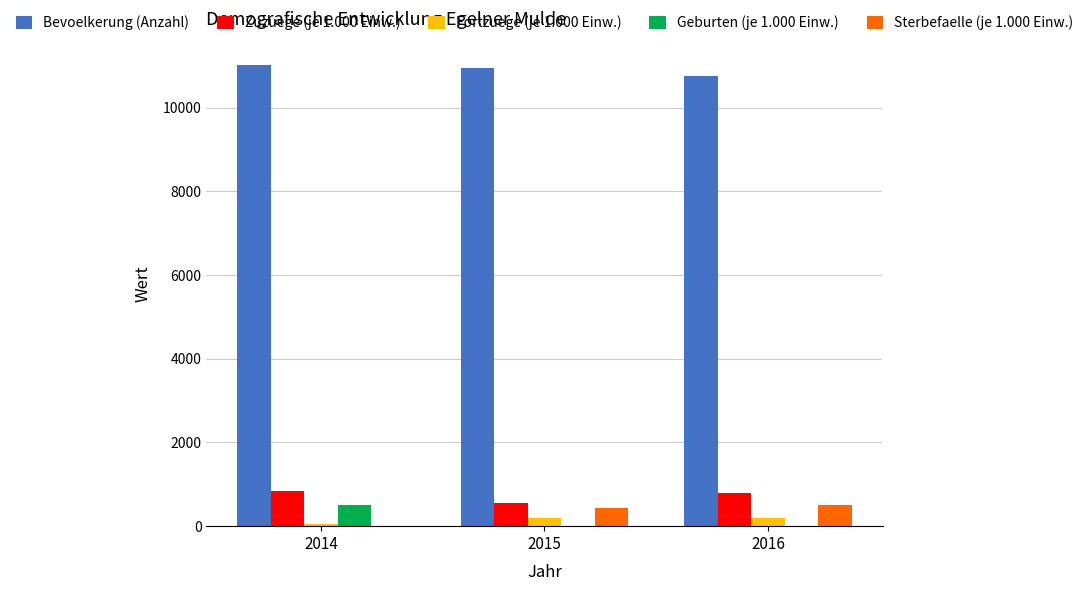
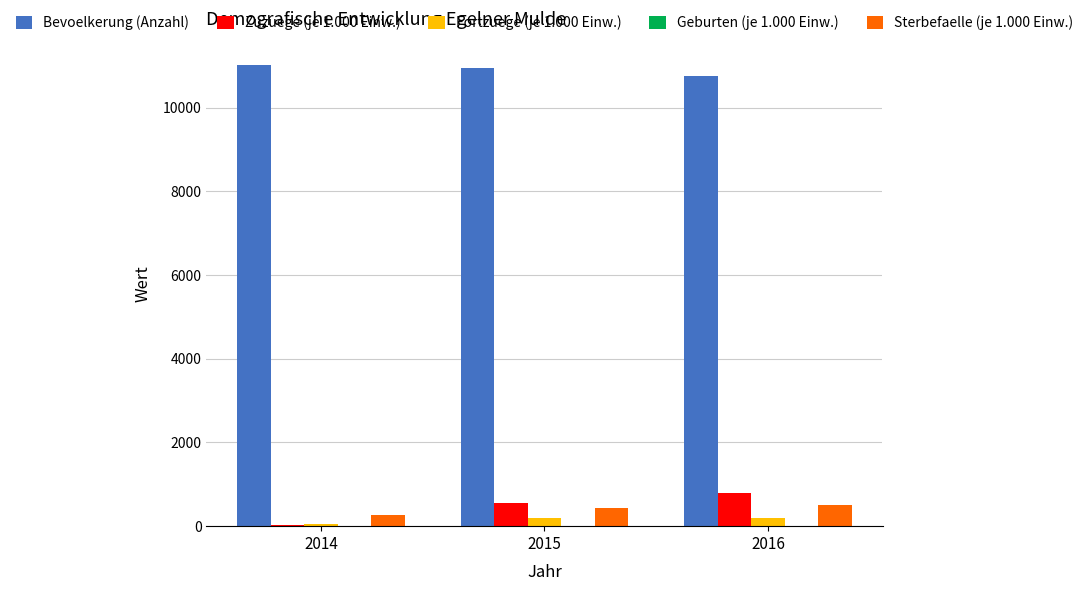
Zuzuege (je 1.000 Einw.), 2014: 800 -> 0
Geburten (je 1.000 Einw.), 2014: 500 -> 0
Sterbefaelle (je 1.000 Einw.), 2014: 0 -> 300
